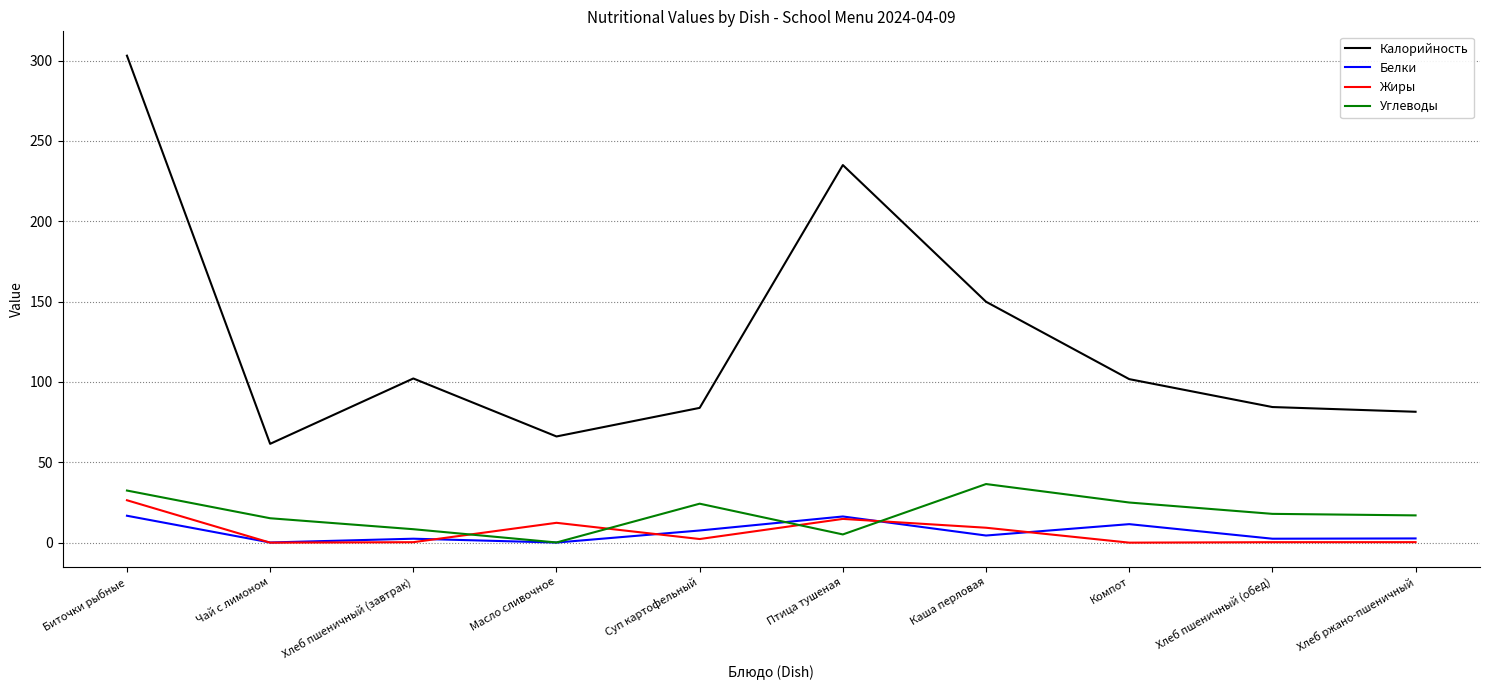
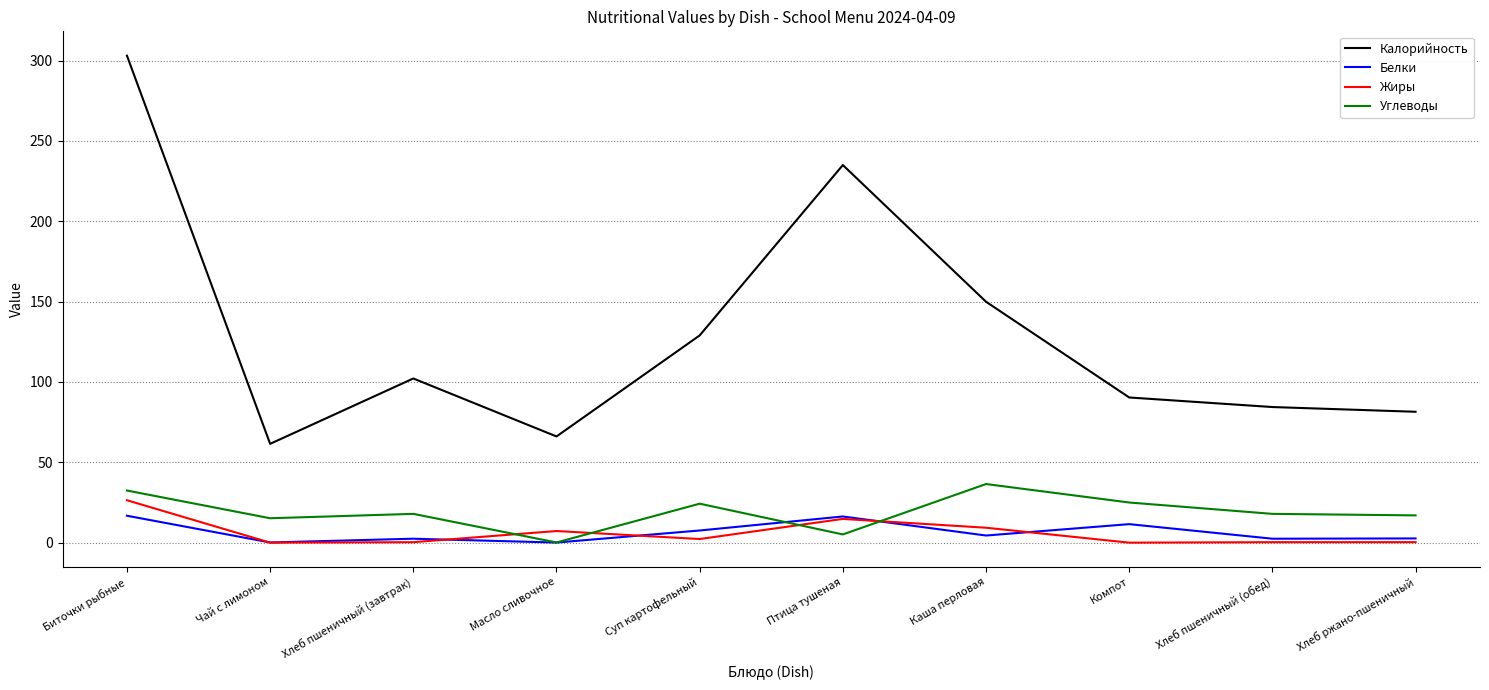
Углеводы, Хлеб пшеничный (завтрак): 8 -> 18
Жиры, Масло сливочное: 12 -> 7
Калорийность, Суп картофельный: 84 -> 129
Калорийность, Компот: 102 -> 90
